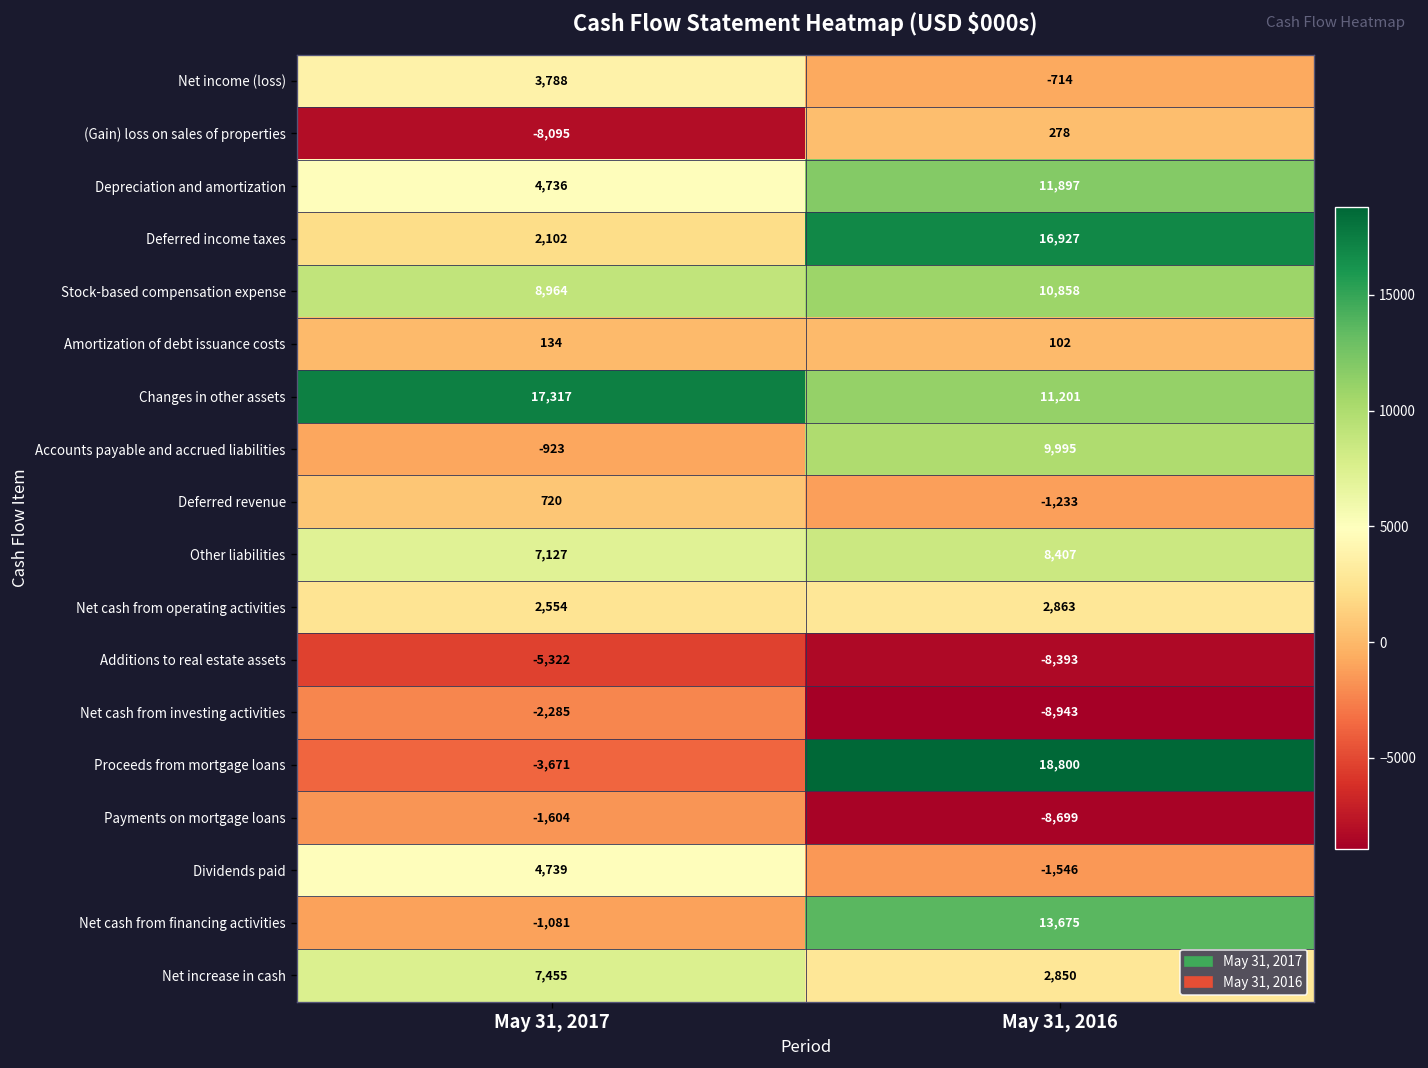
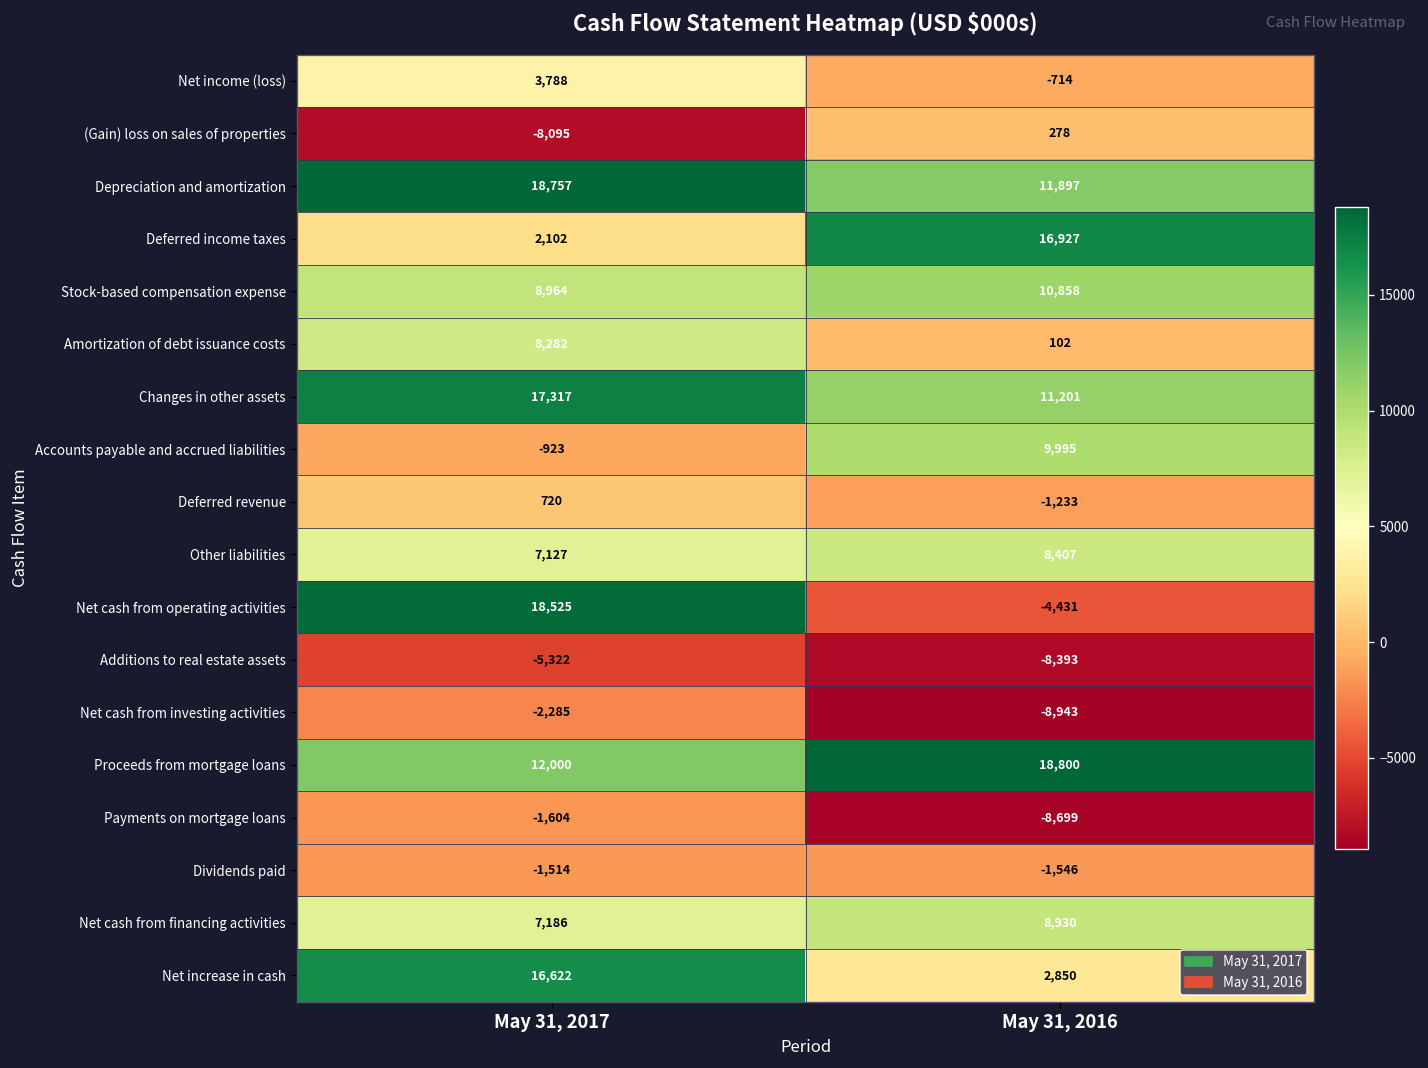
Depreciation and amortization, May 31, 2017: 4,736 -> 18,757
Amortization of debt issuance costs, May 31, 2017: 134 -> 8,282
Net cash from operating activities, May 31, 2017: 2,554 -> 18,525
Net cash from operating activities, May 31, 2016: 2,863 -> -4,431
Proceeds from mortgage loans, May 31, 2017: -3,671 -> 12,000
Dividends paid, May 31, 2017: 4,739 -> -1,514
Net cash from financing activities, May 31, 2017: -1,081 -> 7,186
Net cash from financing activities, May 31, 2016: 13,675 -> 8,930
Net increase in cash, May 31, 2017: 7,455 -> 16,622
